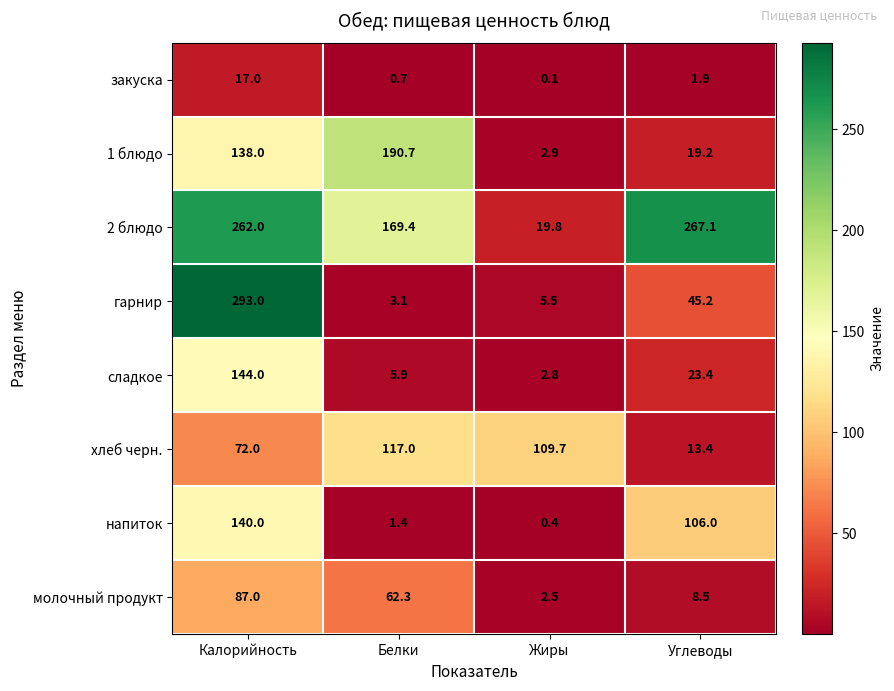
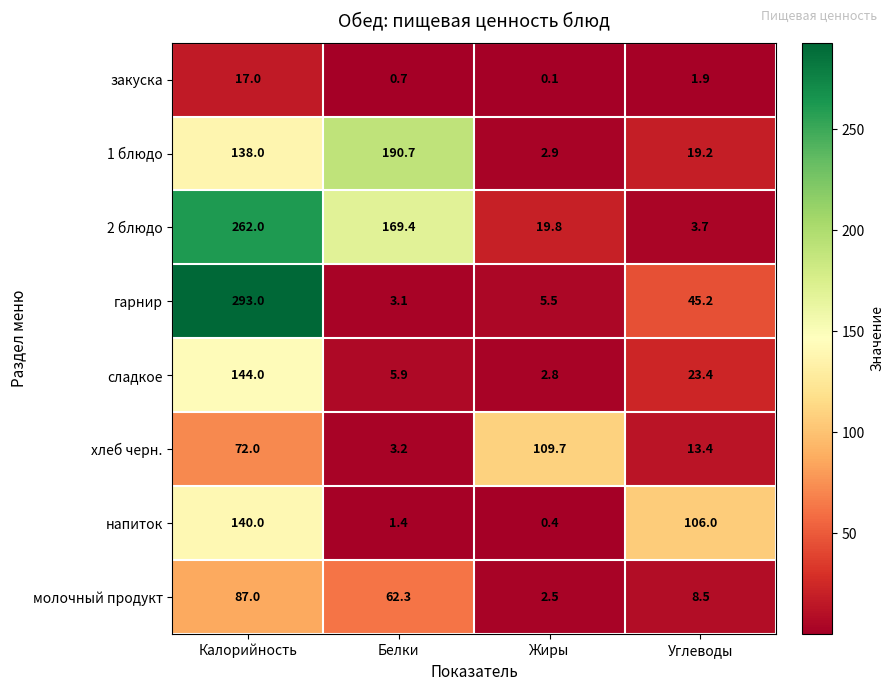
2 блюдо, Углеводы: 267.1 -> 3.7
хлеб черн., Белки: 117.0 -> 3.2
